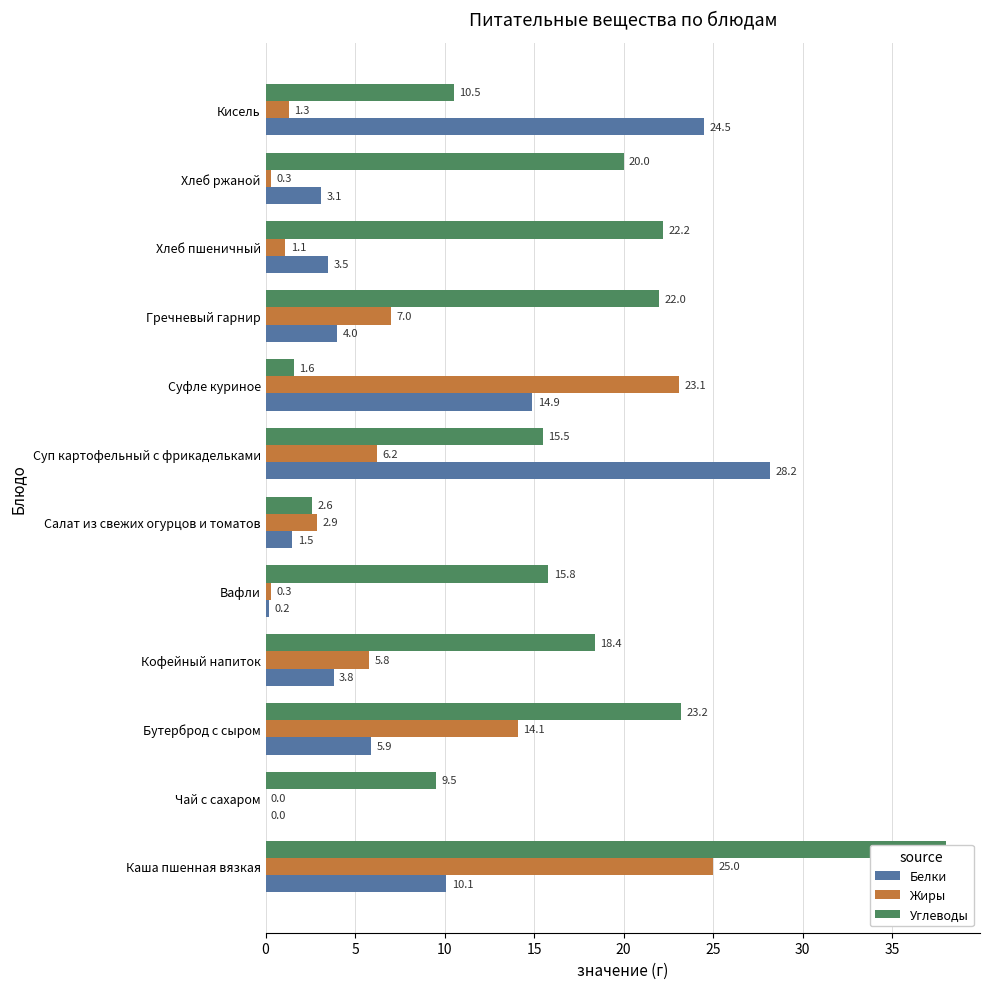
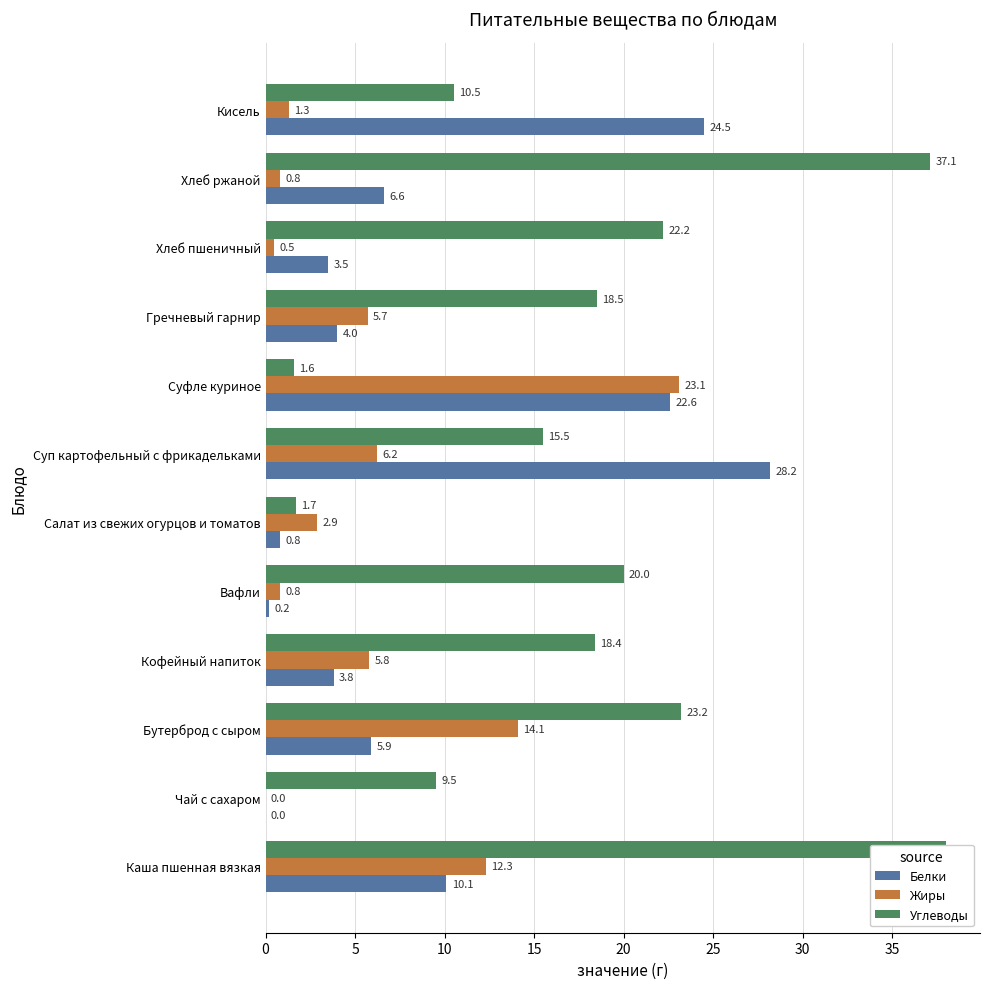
Углеводы, Хлеб ржаной: 20.0 -> 37.1
Жиры, Хлеб ржаной: 0.3 -> 0.8
Белки, Хлеб ржаной: 3.1 -> 6.6
Жиры, Хлеб пшеничный: 1.1 -> 0.5
Углеводы, Гречневый гарнир: 22.0 -> 18.5
Жиры, Гречневый гарнир: 7.0 -> 5.7
Белки, Суфле куриное: 14.9 -> 22.6
Углеводы, Салат из свежих огурцов и томатов: 2.6 -> 1.7
Белки, Салат из свежих огурцов и томатов: 1.5 -> 0.8
Углеводы, Вафли: 15.8 -> 20.0
Жиры, Вафли: 0.3 -> 0.8
Жиры, Каша пшенная вязкая: 25.0 -> 12.3
